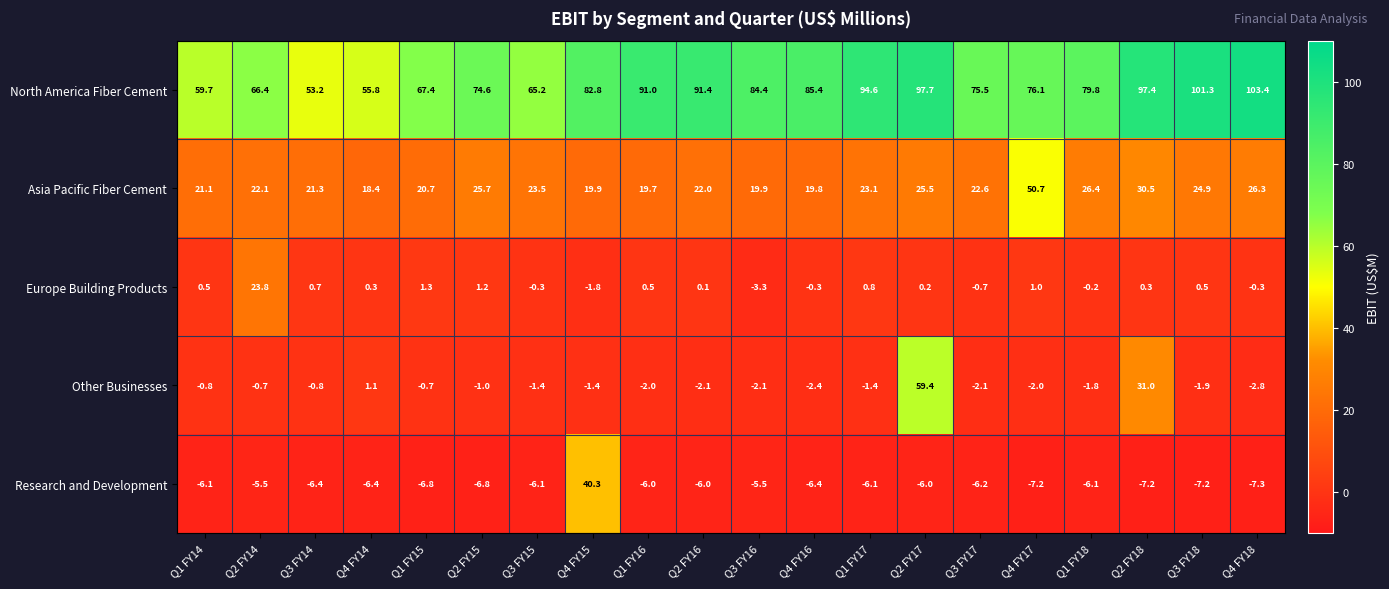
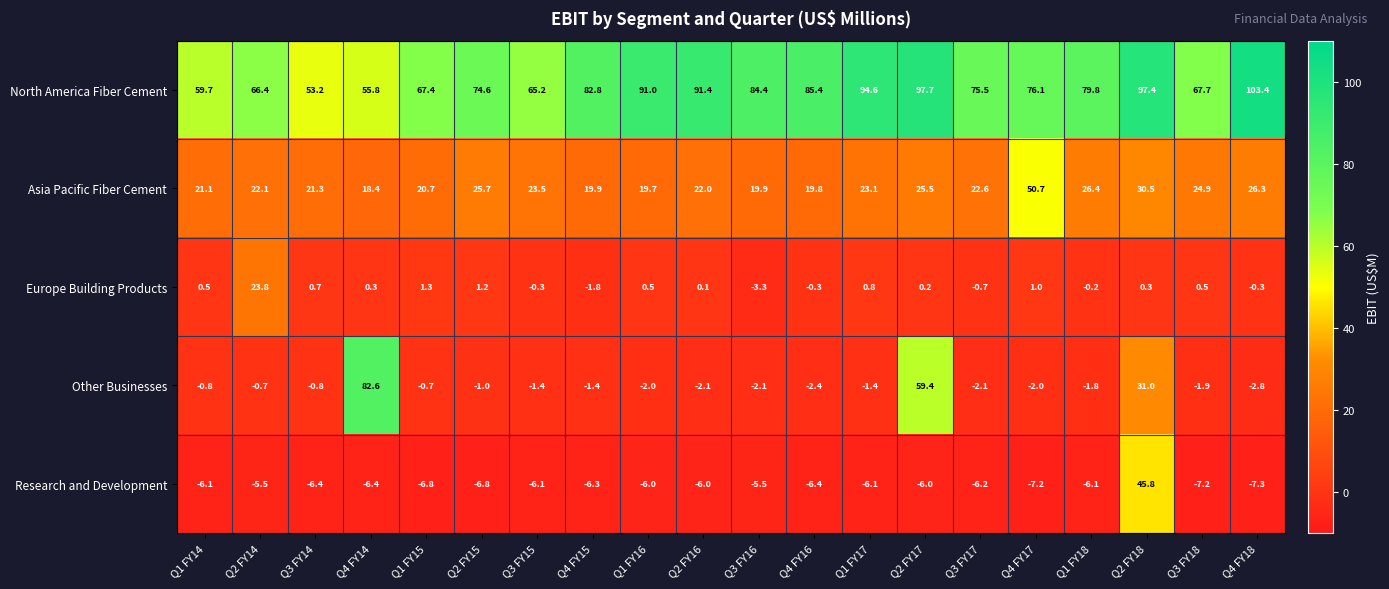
North America Fiber Cement, Q3 FY18: 101.3 -> 67.7
Other Businesses, Q4 FY14: 1.1 -> 82.6
Research and Development, Q4 FY15: 40.3 -> -6.3
Research and Development, Q2 FY18: -7.2 -> 45.8
